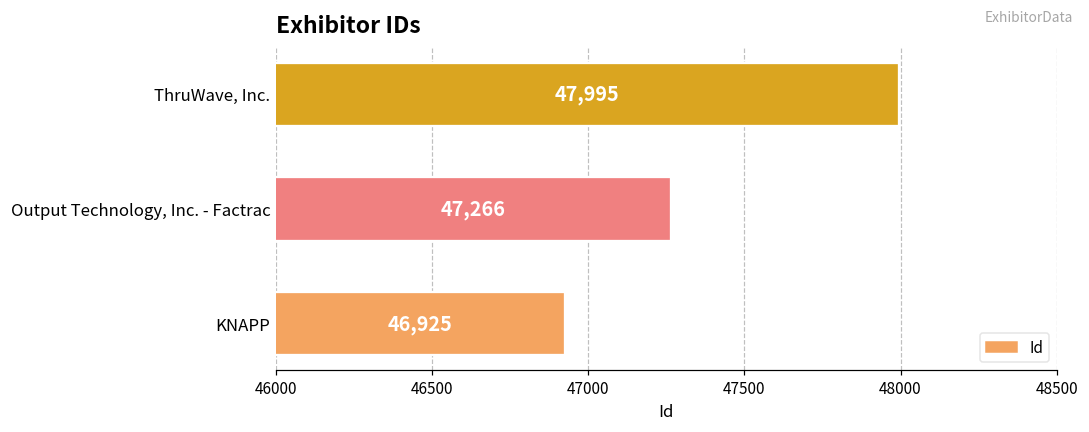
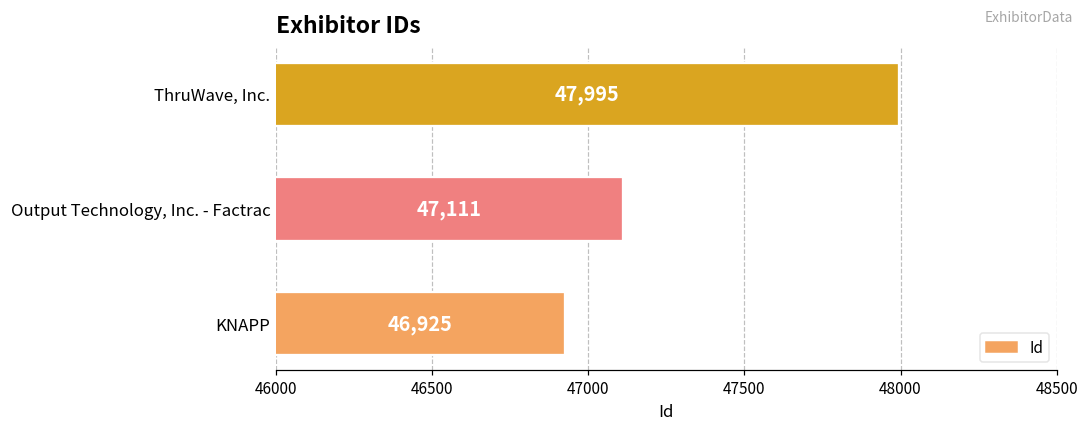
Output Technology, Inc. - Factrac: 47,266 -> 47,111
